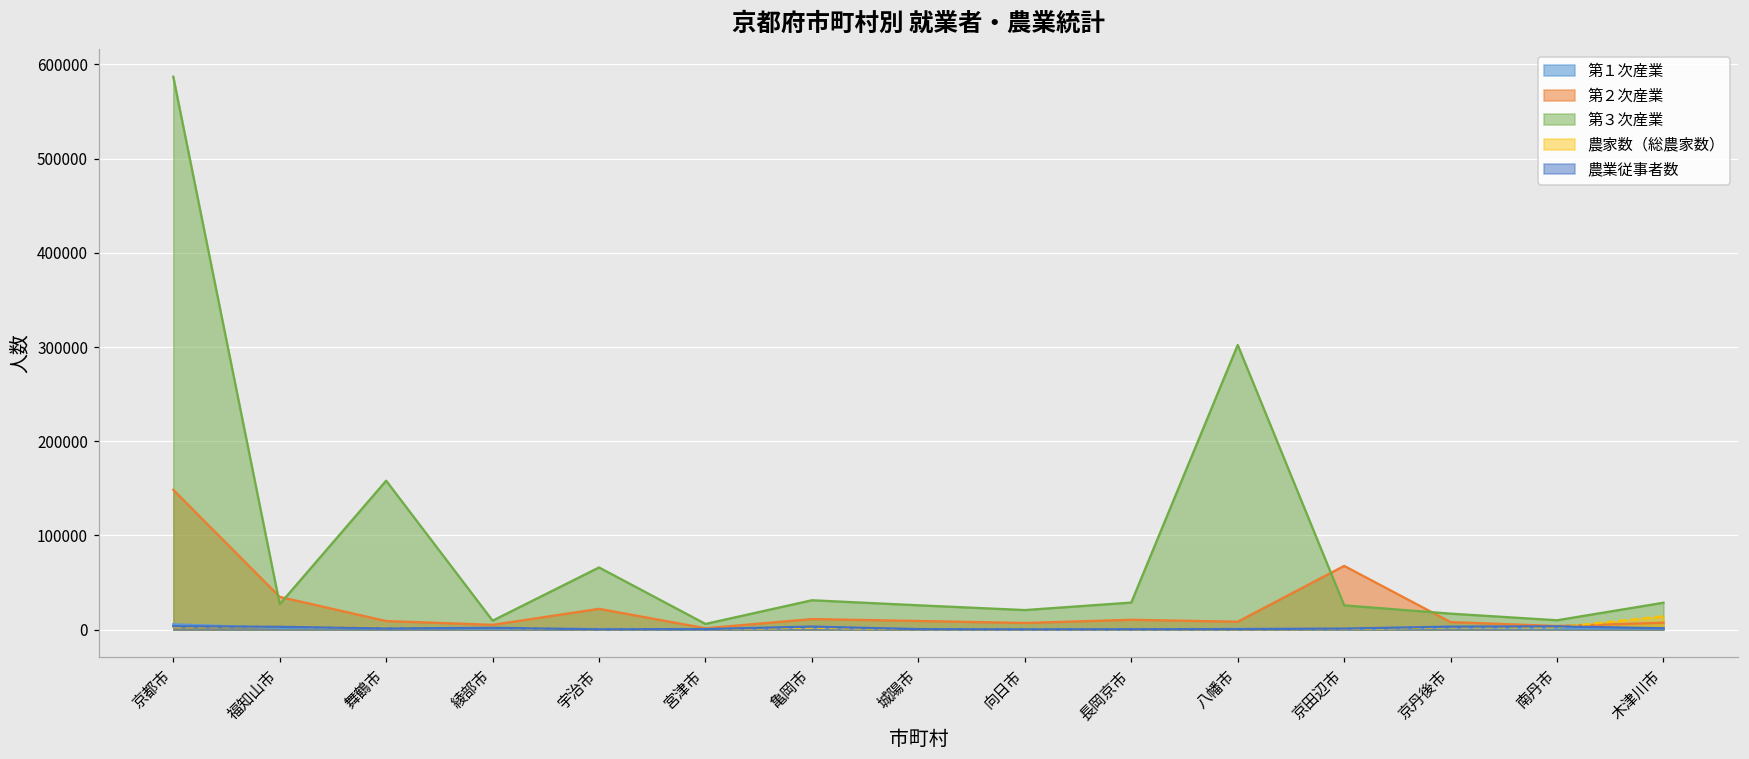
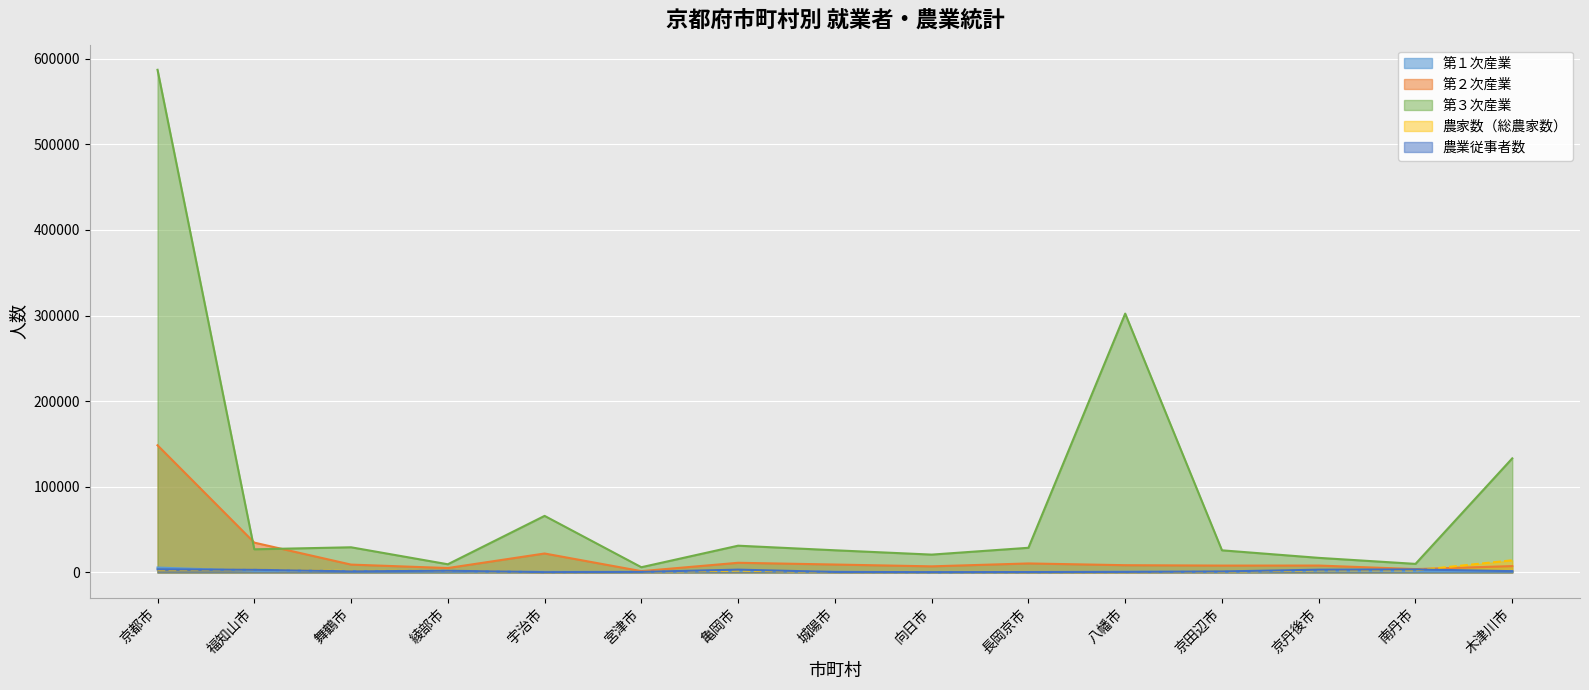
第３次産業, 舞鶴市: 160000 -> 30000
第２次産業, 京田辺市: 70000 -> 10000
第３次産業, 木津川市: 30000 -> 130000
